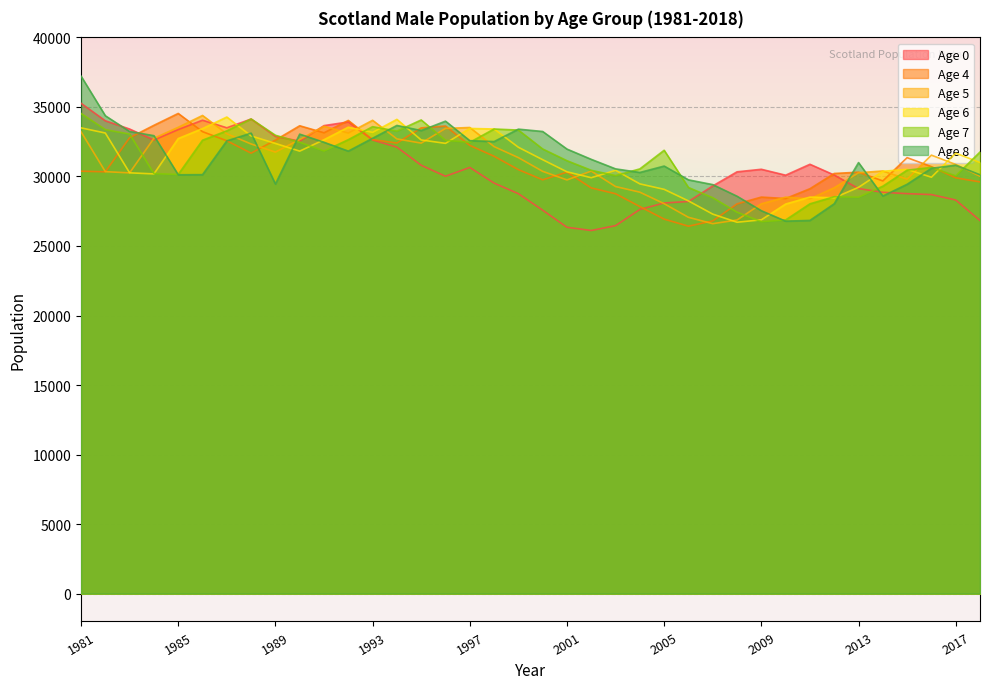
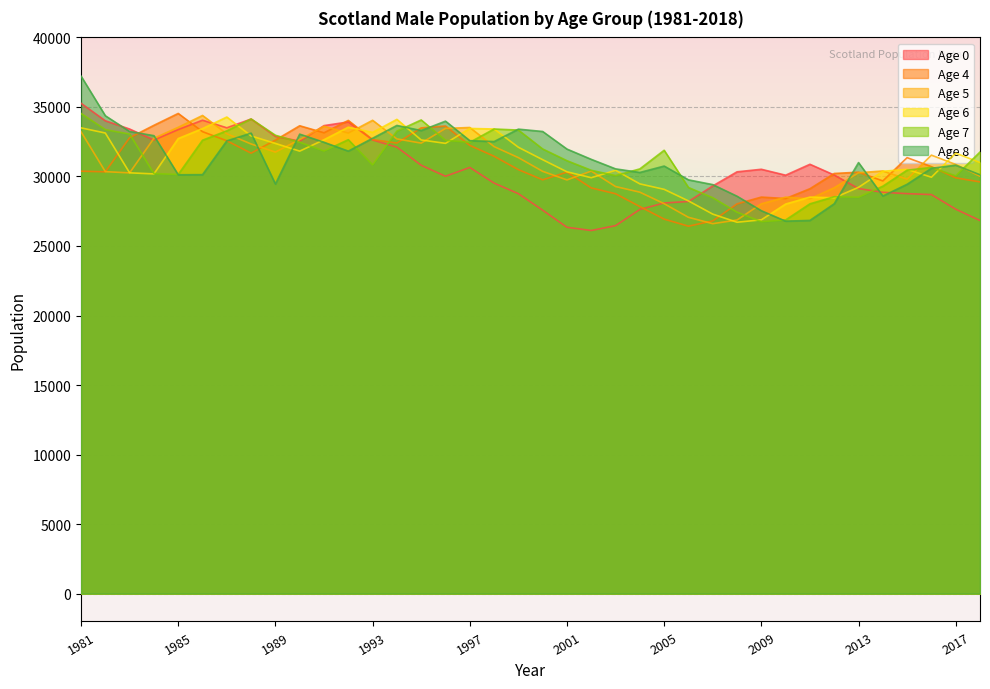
Age 7, 1993: 33600 -> 30800
Age 0, 2017: 28300 -> 27600
